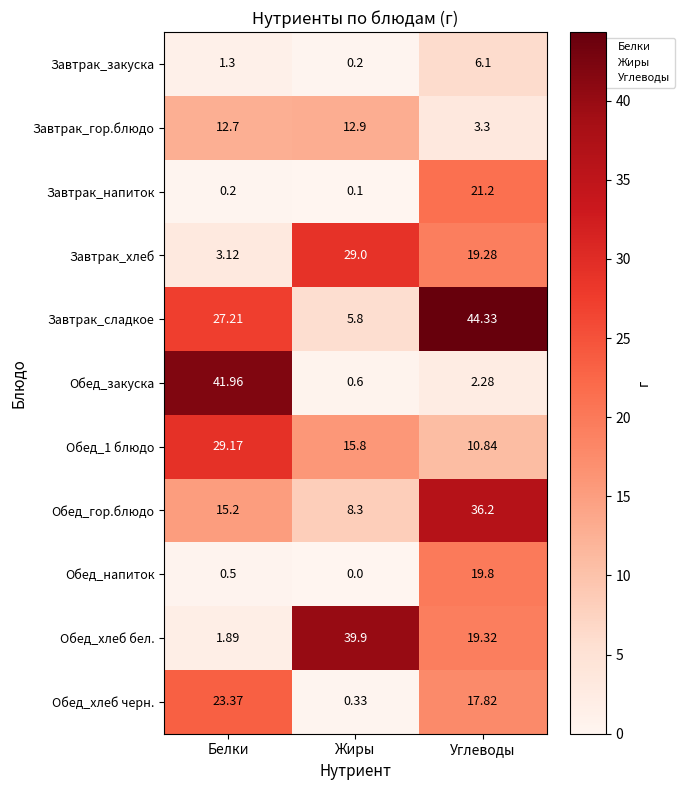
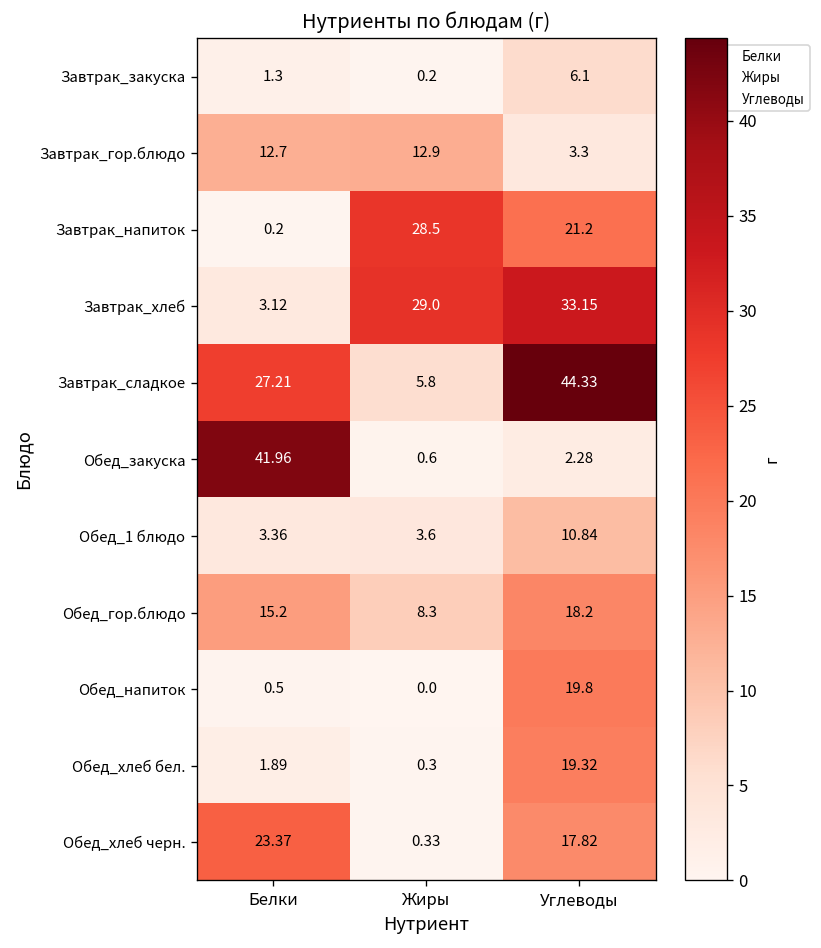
Завтрак_напиток, Жиры: 0.1 -> 28.5
Завтрак_хлеб, Углеводы: 19.28 -> 33.15
Обед_1 блюдо, Белки: 29.17 -> 3.36
Обед_1 блюдо, Жиры: 15.8 -> 3.6
Обед_гор.блюдо, Углеводы: 36.2 -> 18.2
Обед_хлеб бел., Жиры: 39.9 -> 0.3
